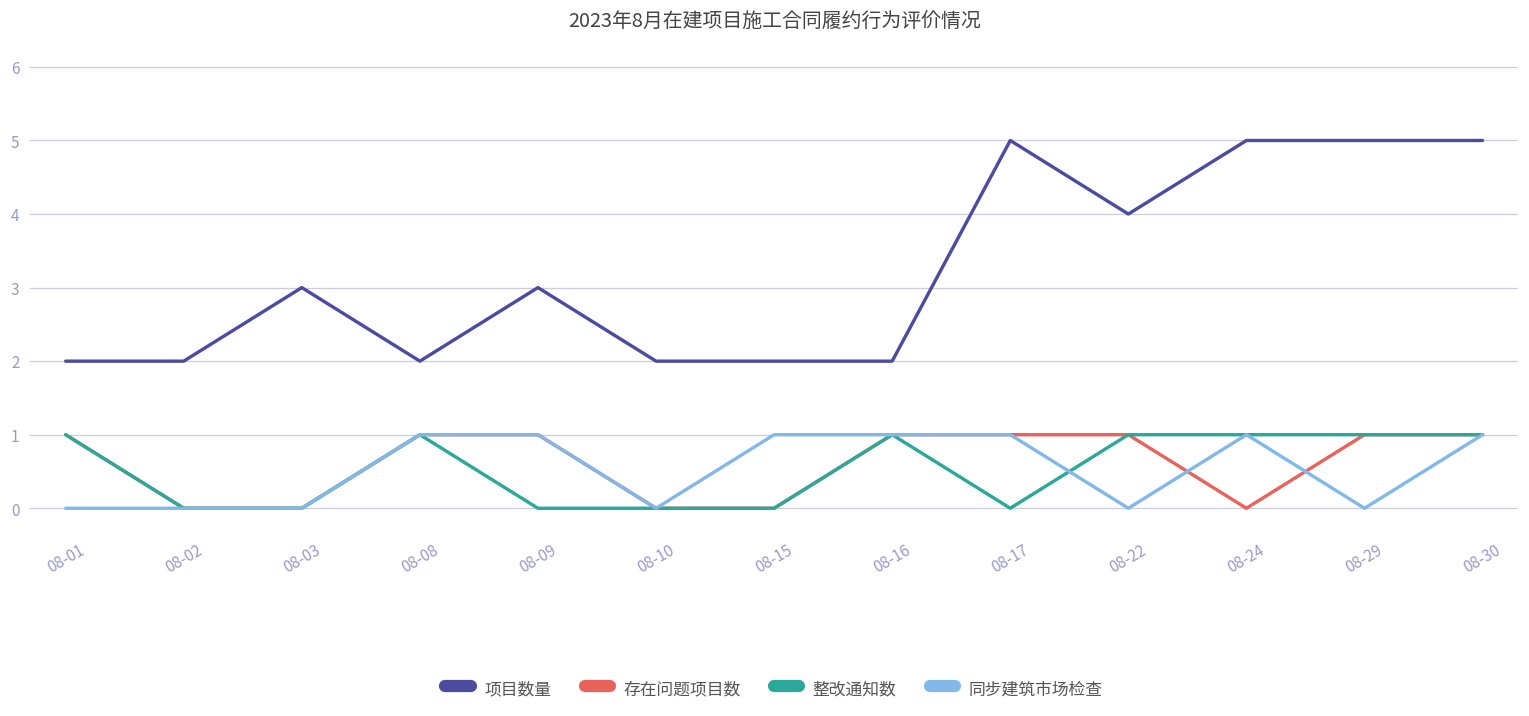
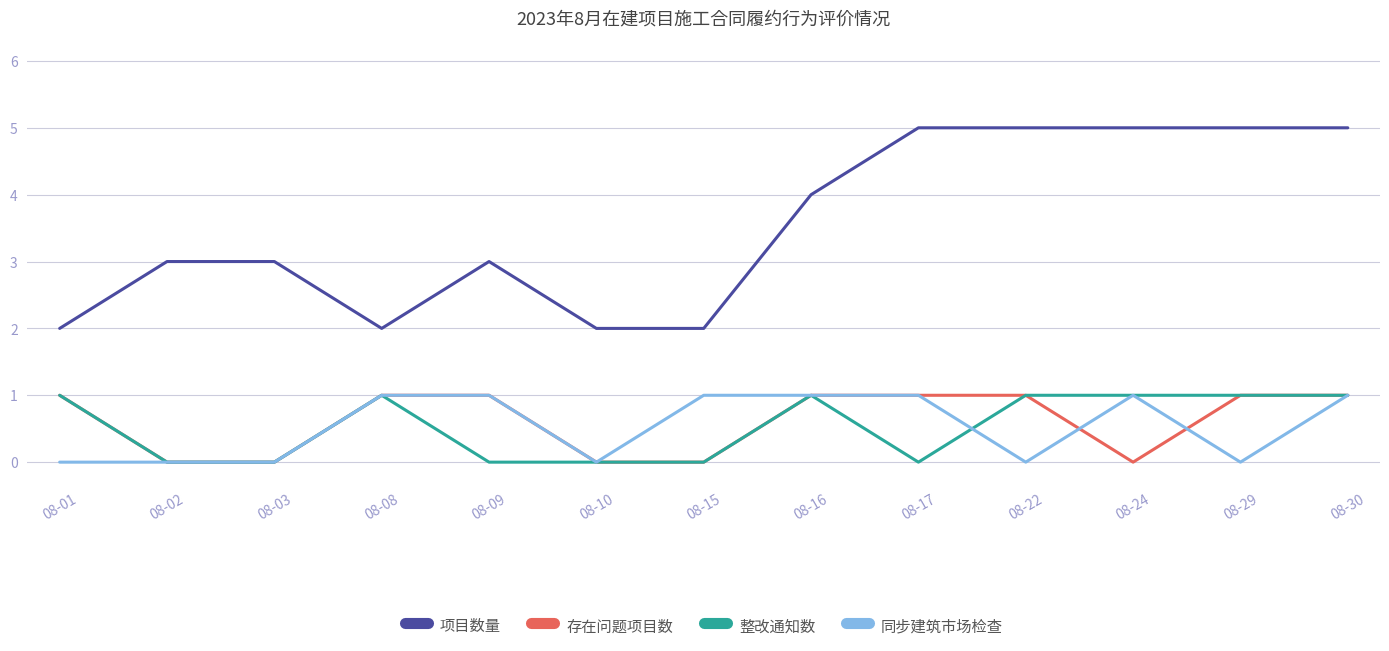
项目数量, 08-02: 2 -> 3
项目数量, 08-16: 2 -> 4
项目数量, 08-22: 4 -> 5
